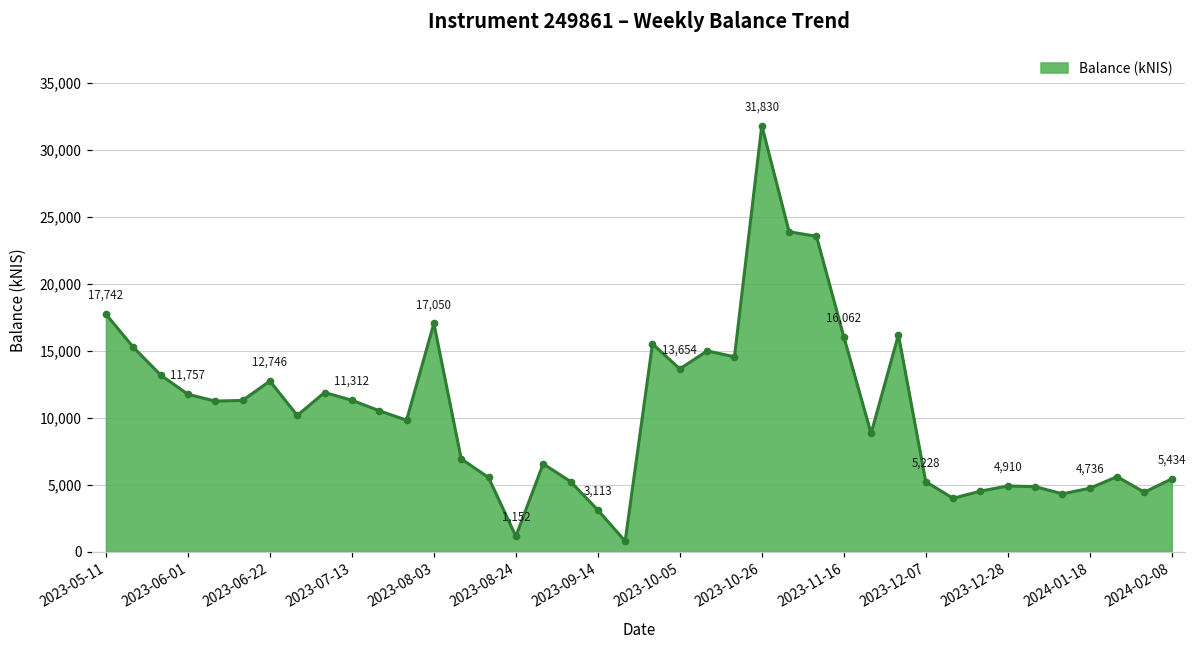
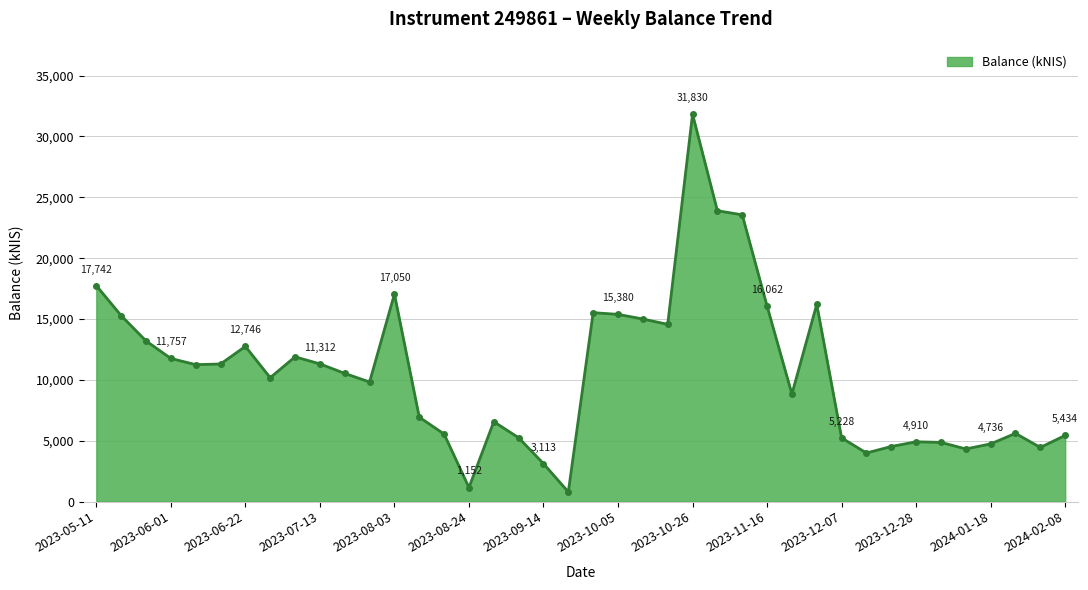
2023-10-05: 13,654 -> 15,380
